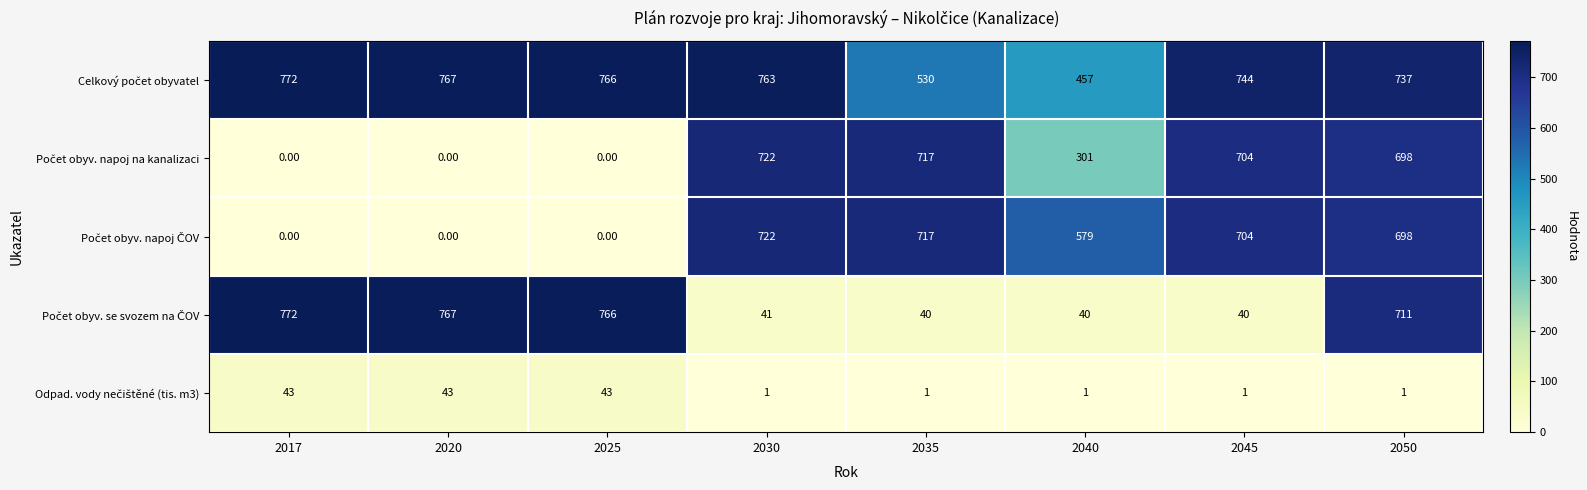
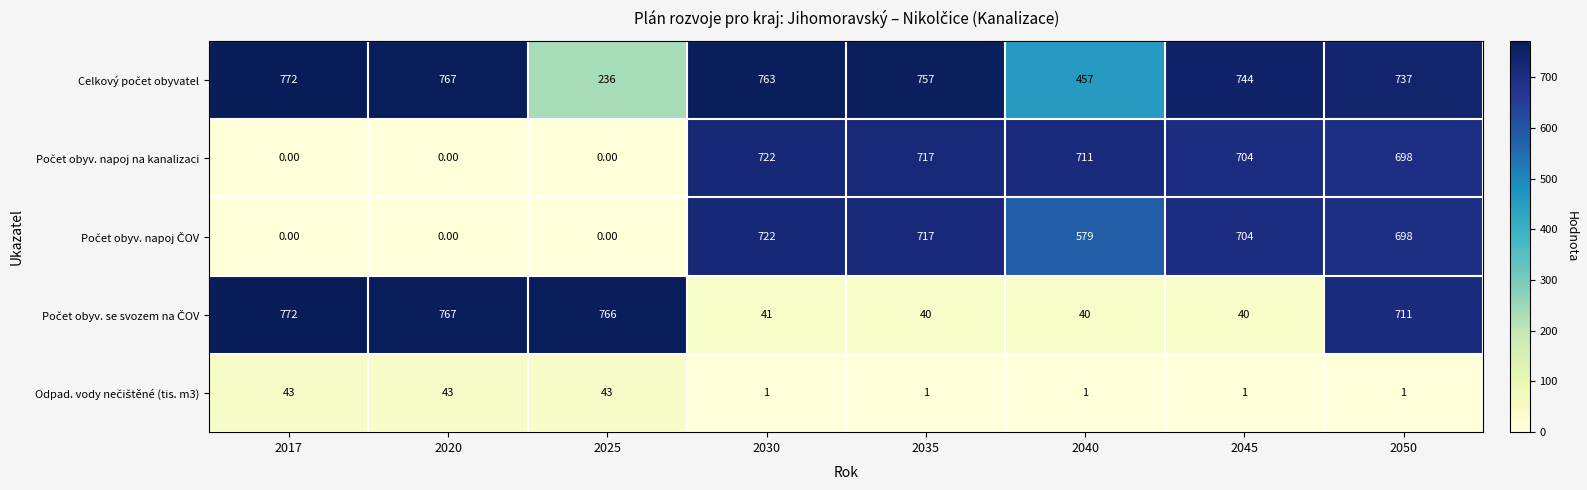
Celkový počet obyvatel, 2025: 766 -> 236
Celkový počet obyvatel, 2035: 530 -> 757
Počet obyv. napoj na kanalizaci, 2040: 301 -> 711
